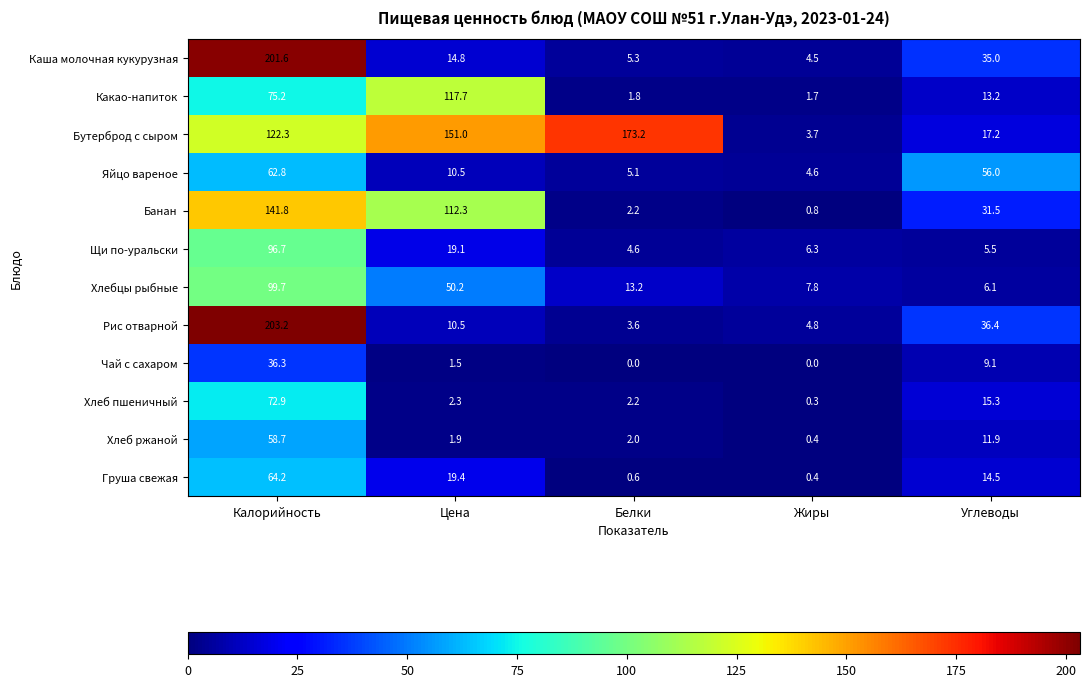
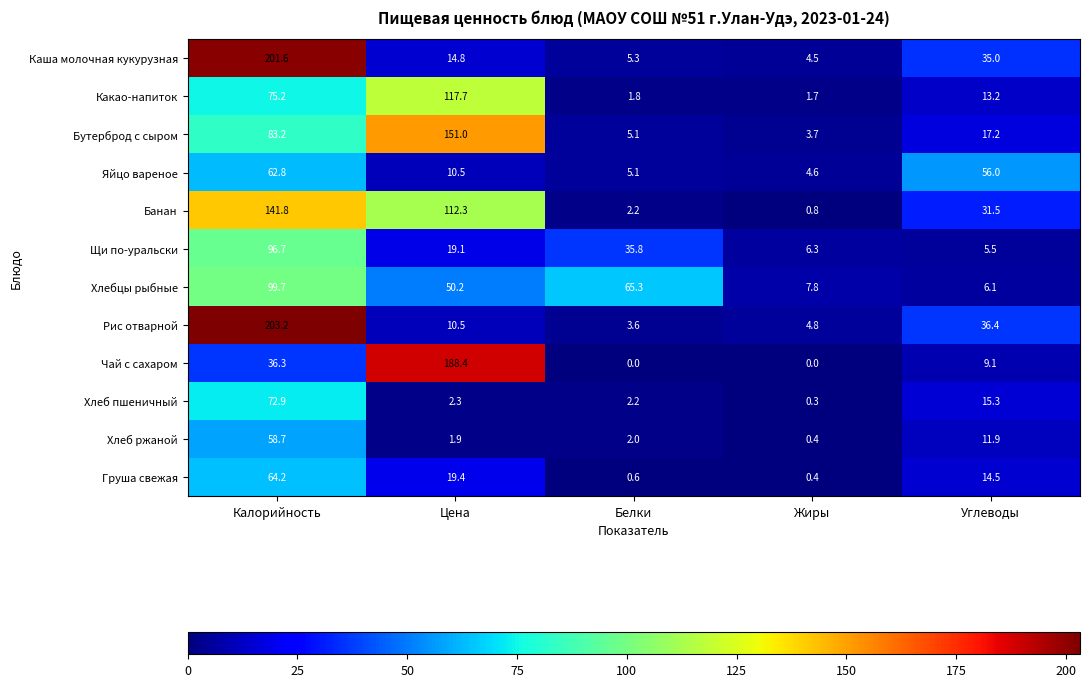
Бутерброд с сыром, Калорийность: 122.3 -> 83.2
Бутерброд с сыром, Белки: 173.2 -> 5.1
Щи по-уральски, Белки: 4.6 -> 35.8
Хлебцы рыбные, Белки: 13.2 -> 65.3
Чай с сахаром, Цена: 1.5 -> 188.4
